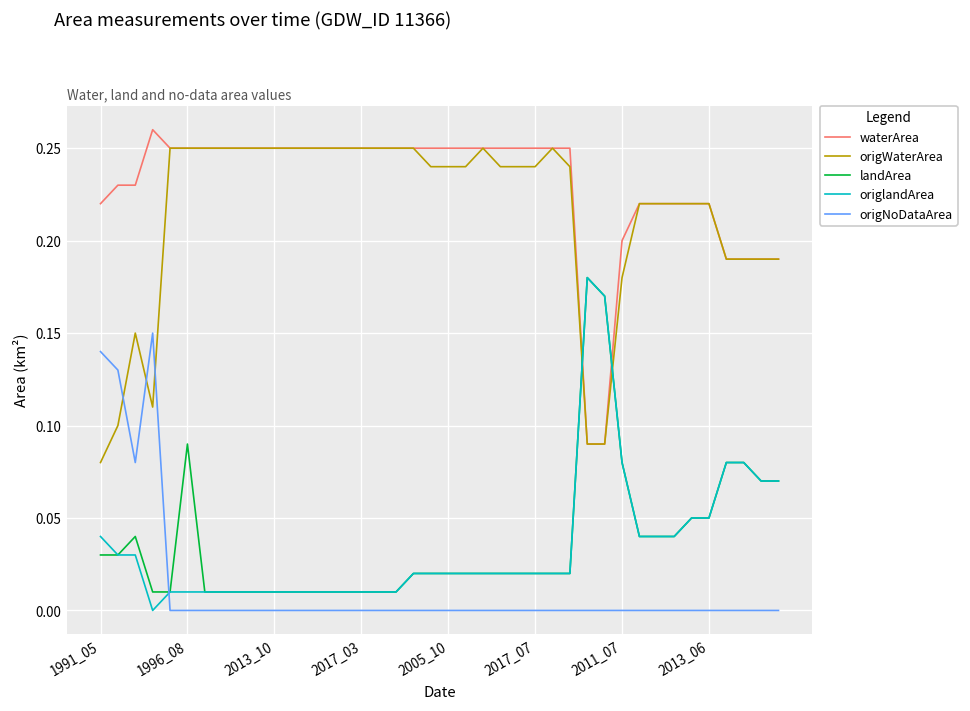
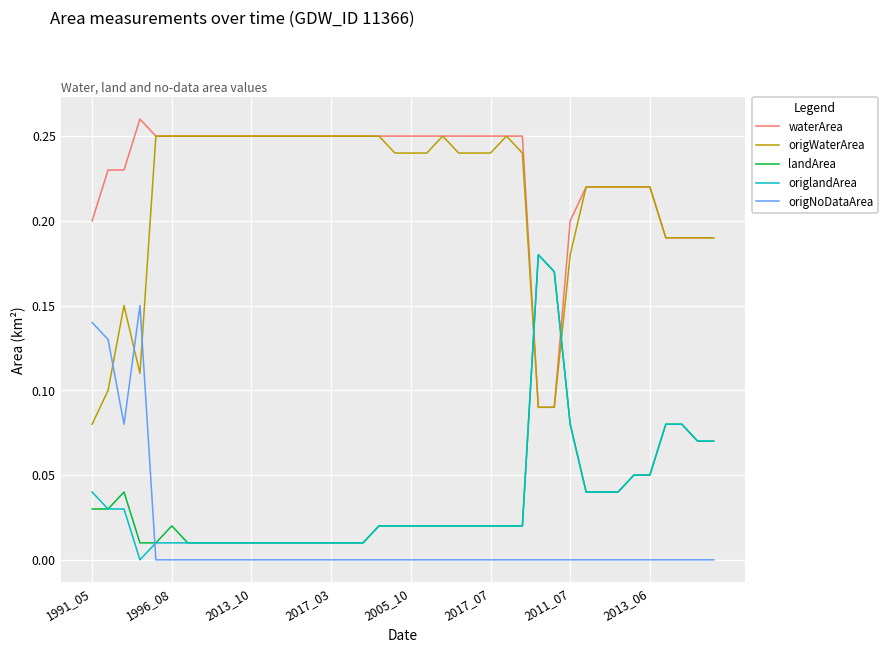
waterArea, 1991_05: 0.22 -> 0.20
landArea, 1996_08: 0.09 -> 0.02
